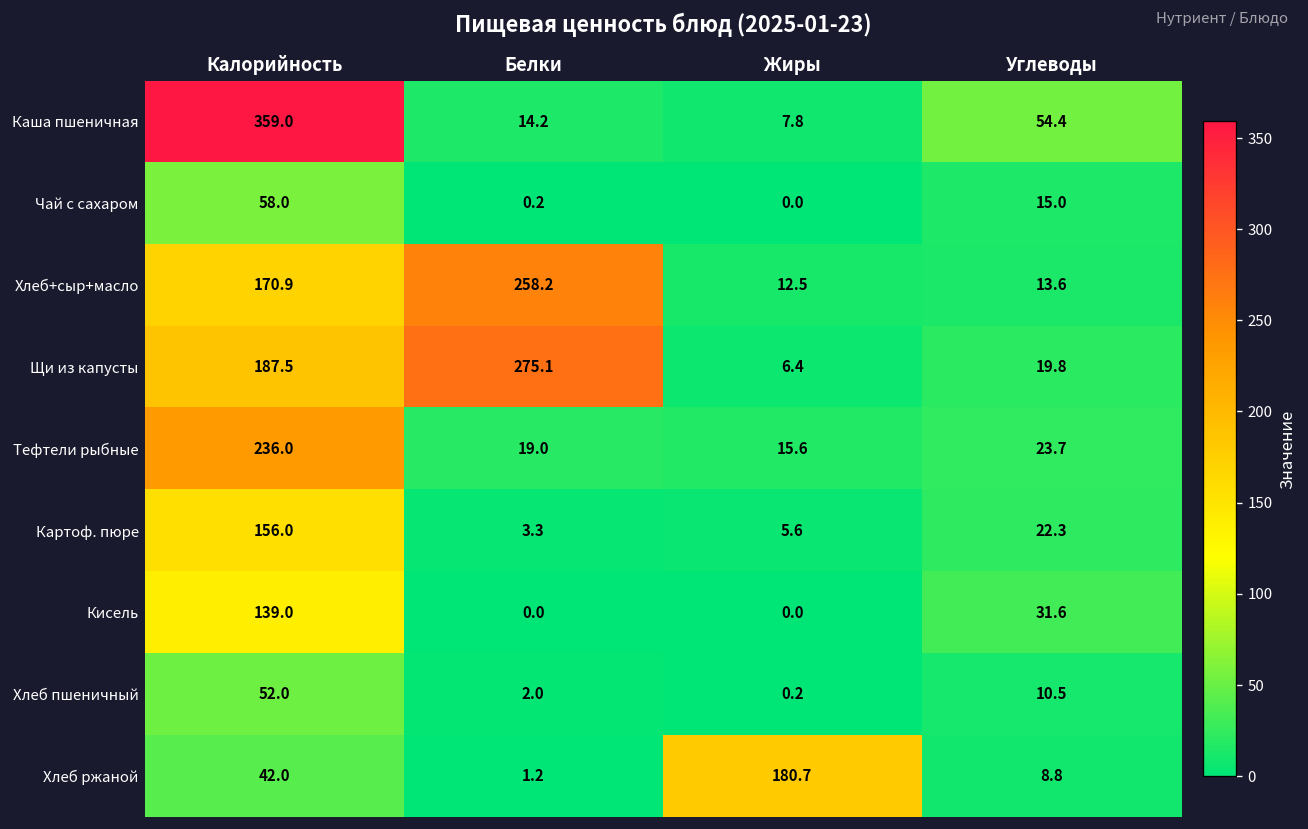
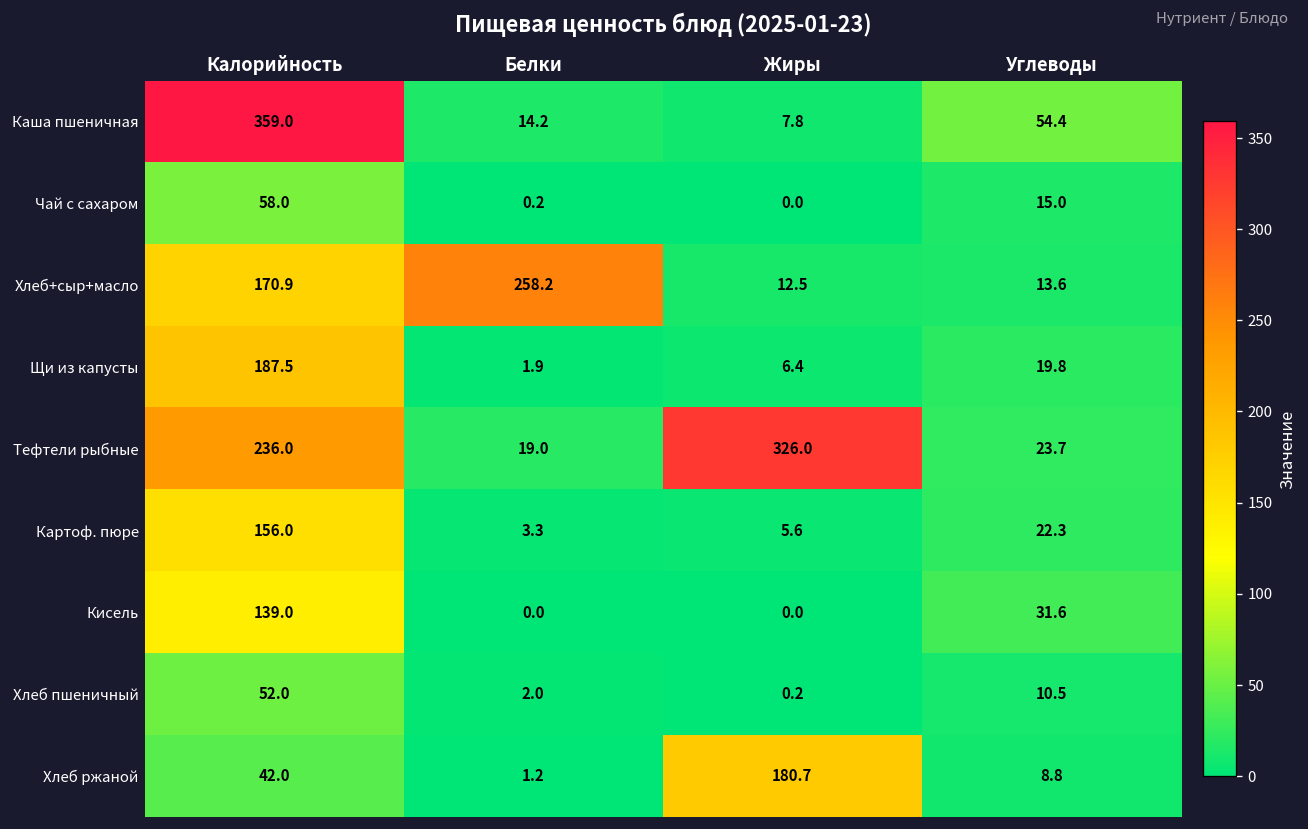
Щи из капусты, Белки: 275.1 -> 1.9
Тефтели рыбные, Жиры: 15.6 -> 326.0
